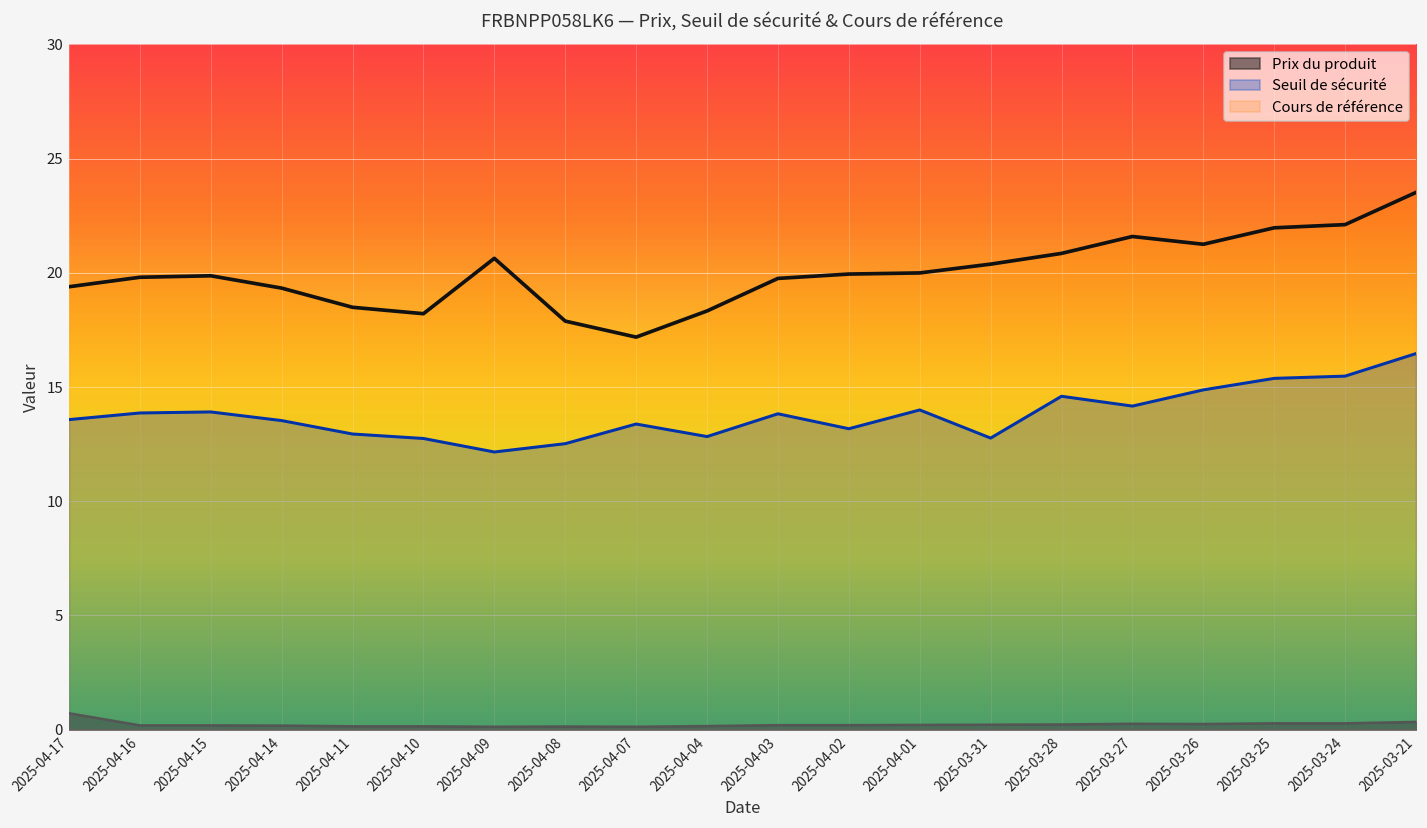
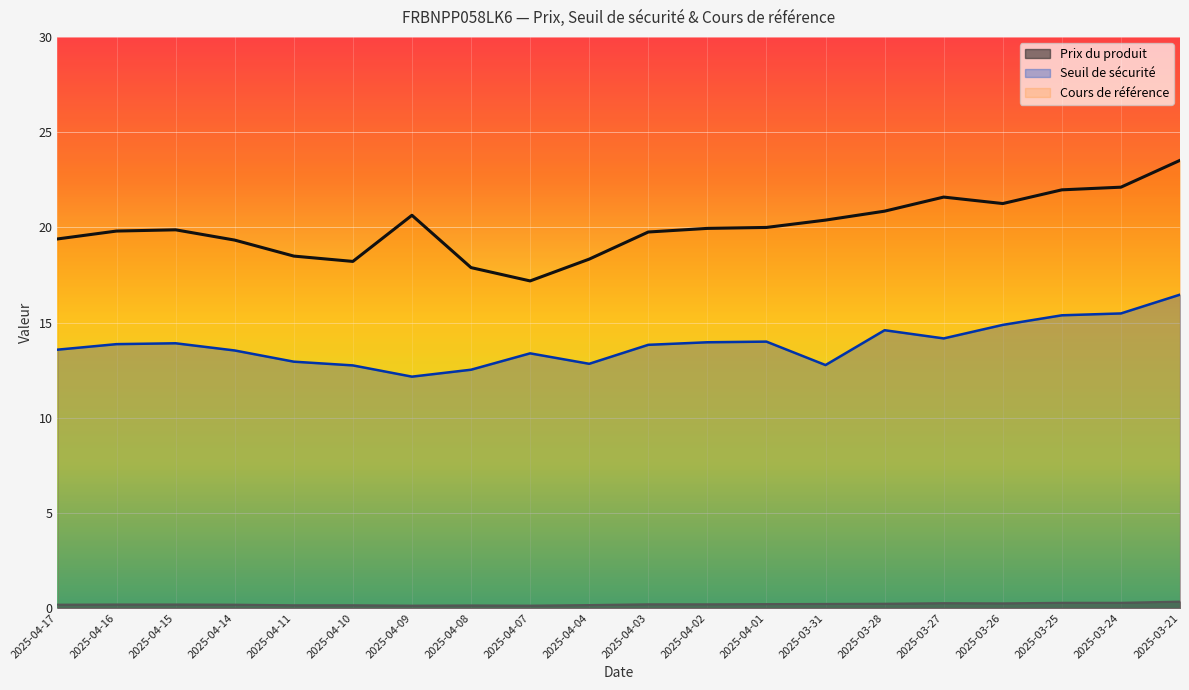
Prix du produit, 2025-04-17: 0.7 -> 0.2
Seuil de sécurité, 2025-04-02: 13.2 -> 14.0
